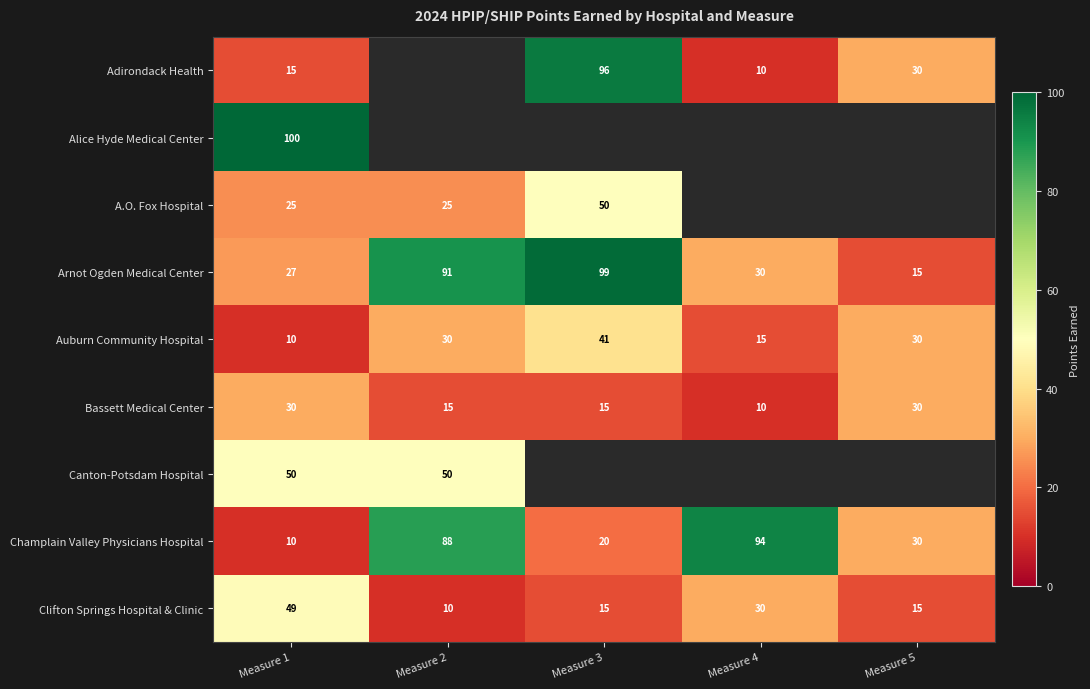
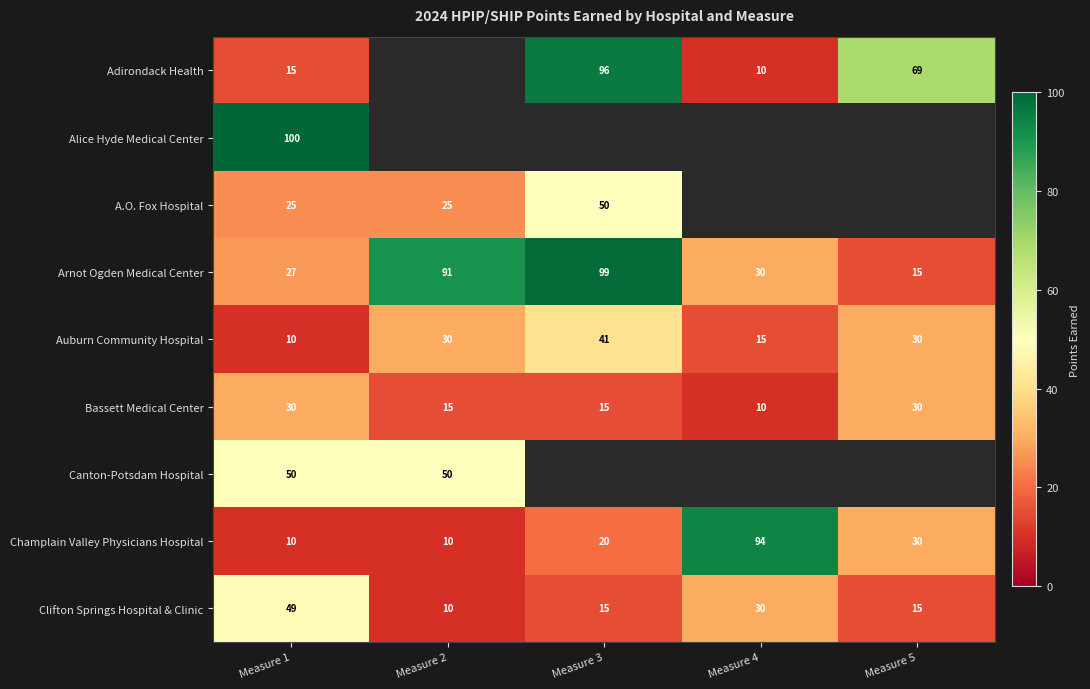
Adirondack Health, Measure 5: 30 -> 69
Champlain Valley Physicians Hospital, Measure 2: 88 -> 10
